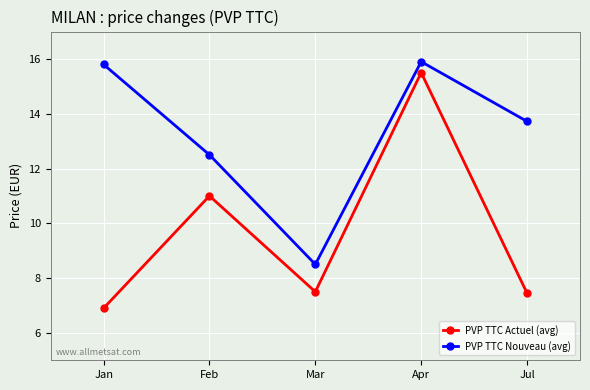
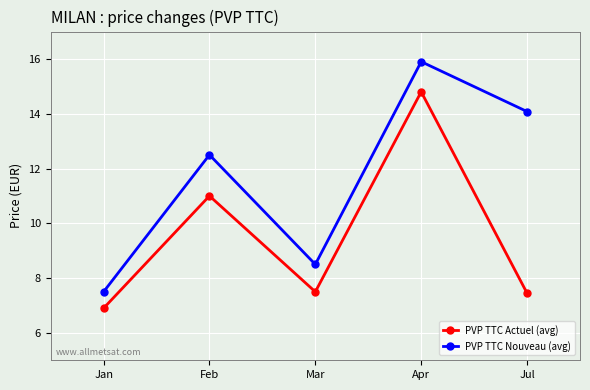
PVP TTC Nouveau (avg), Jan: 15.8 -> 7.5
PVP TTC Actuel (avg), Apr: 15.5 -> 14.8
PVP TTC Nouveau (avg), Jul: 13.7 -> 14.1
